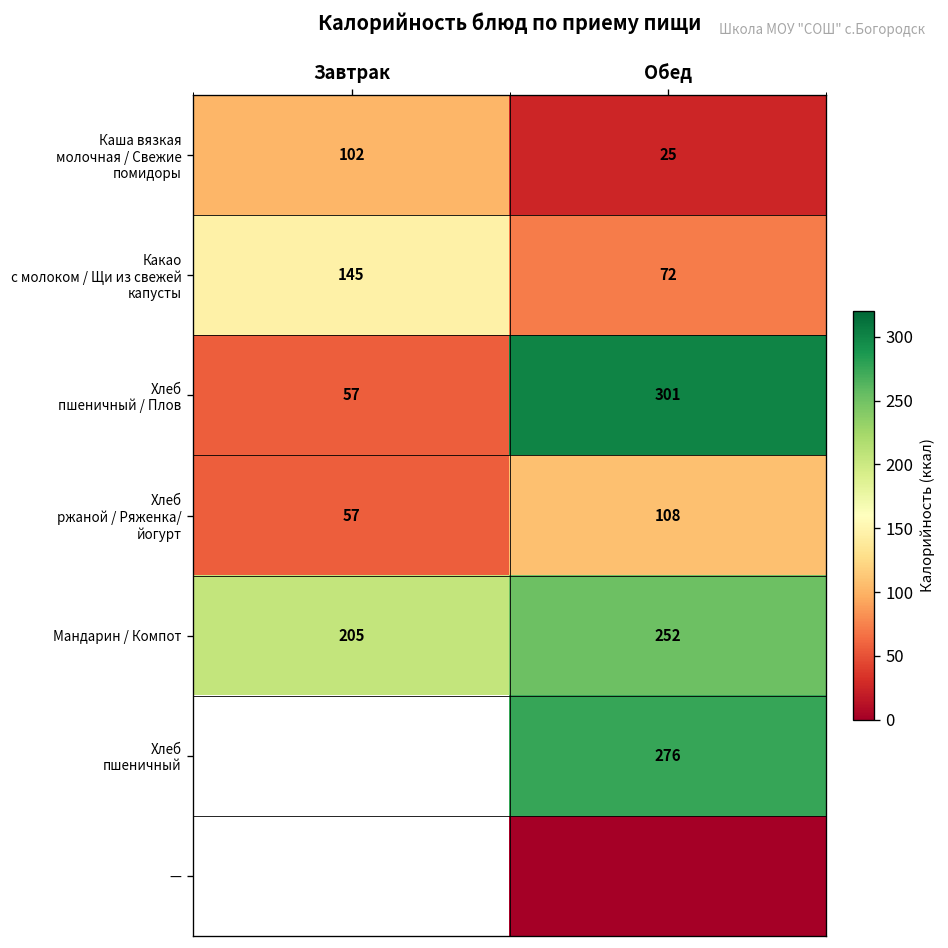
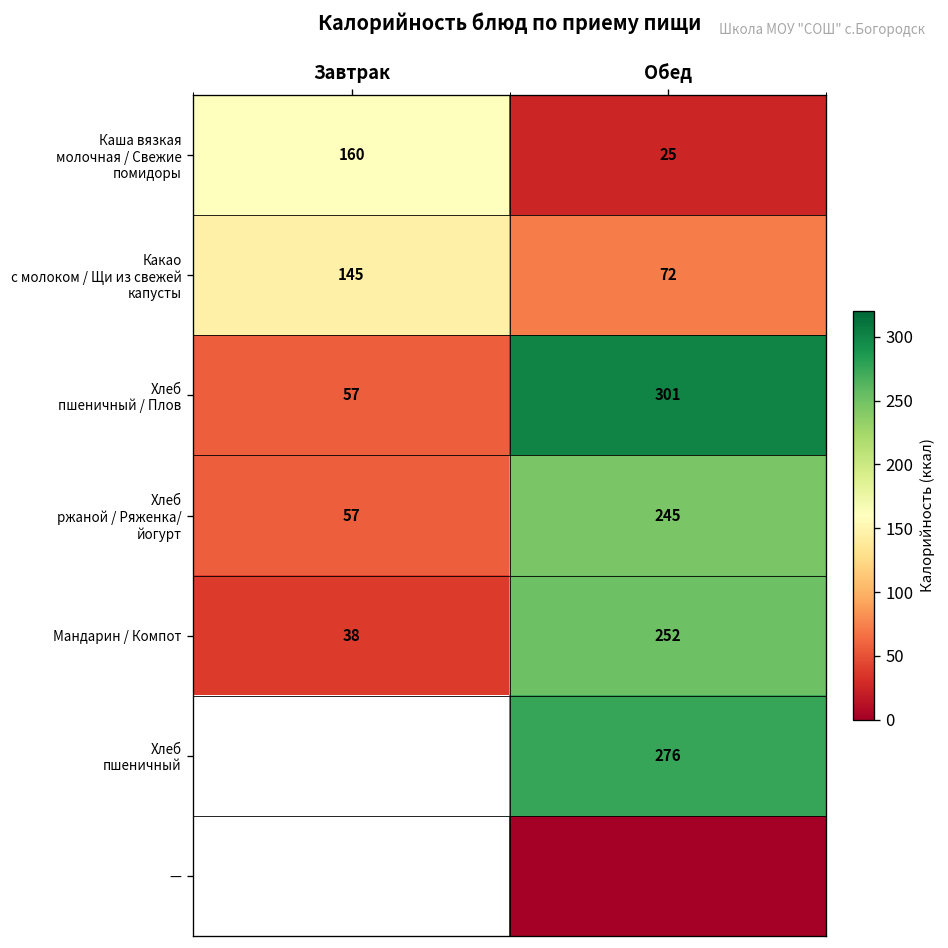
Каша вязкая молочная / Свежие помидоры, Завтрак: 102 -> 160
Хлеб ржаной / Ряженка/ йогурт, Обед: 108 -> 245
Мандарин / Компот, Завтрак: 205 -> 38
